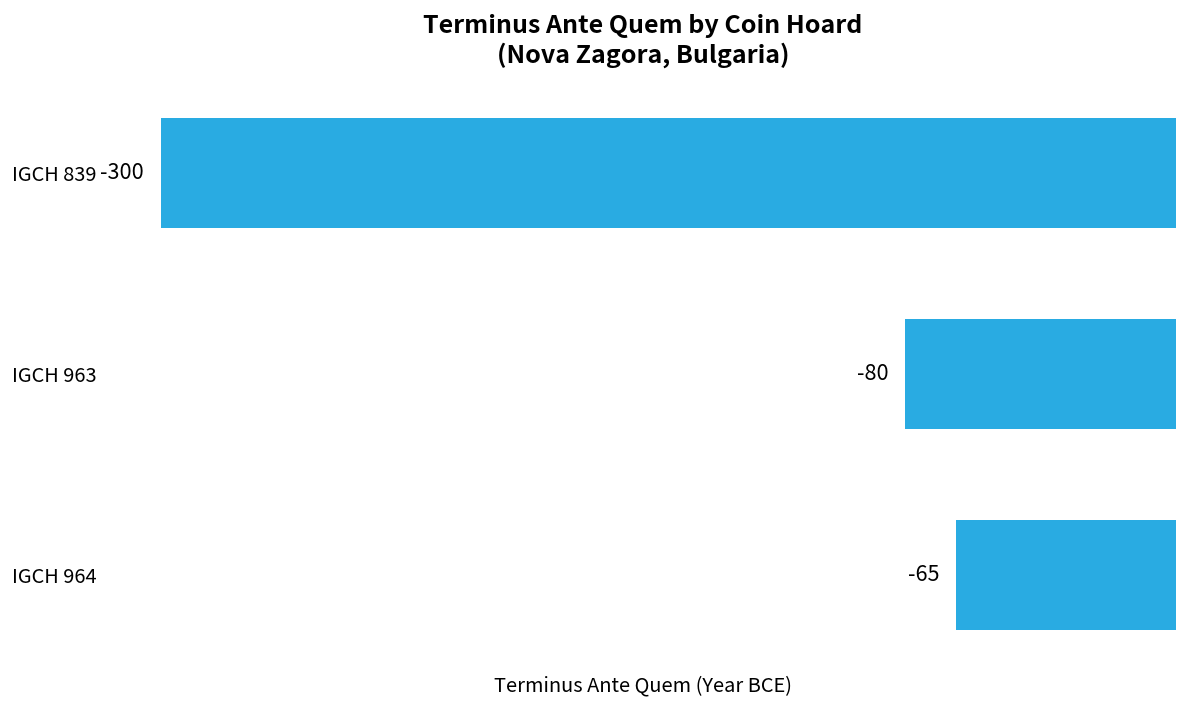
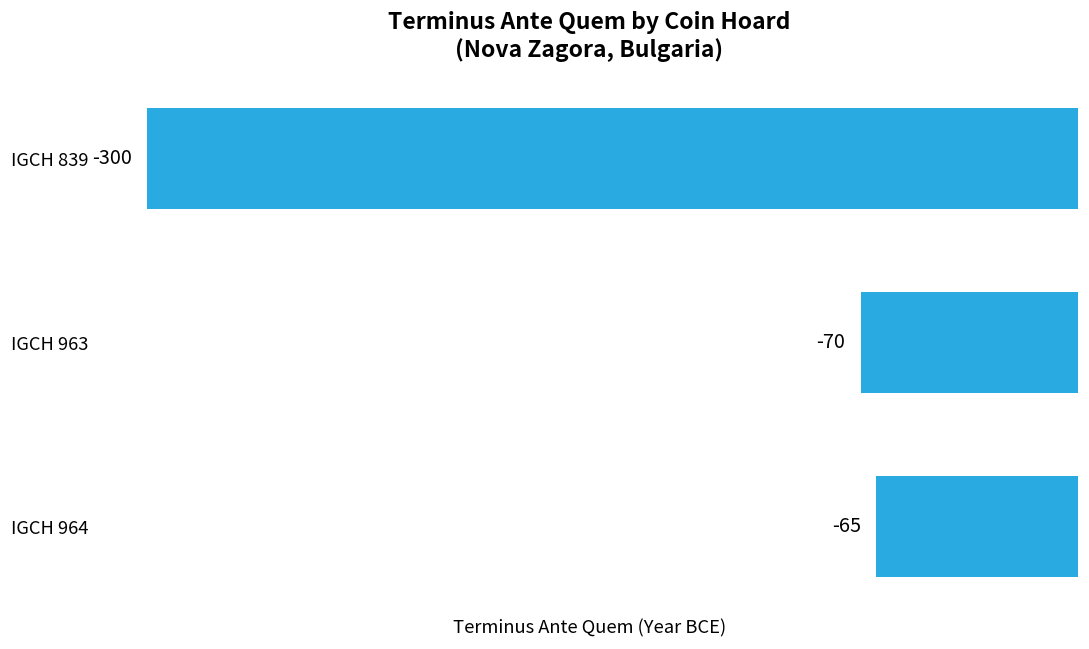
IGCH 963: -80 -> -70
